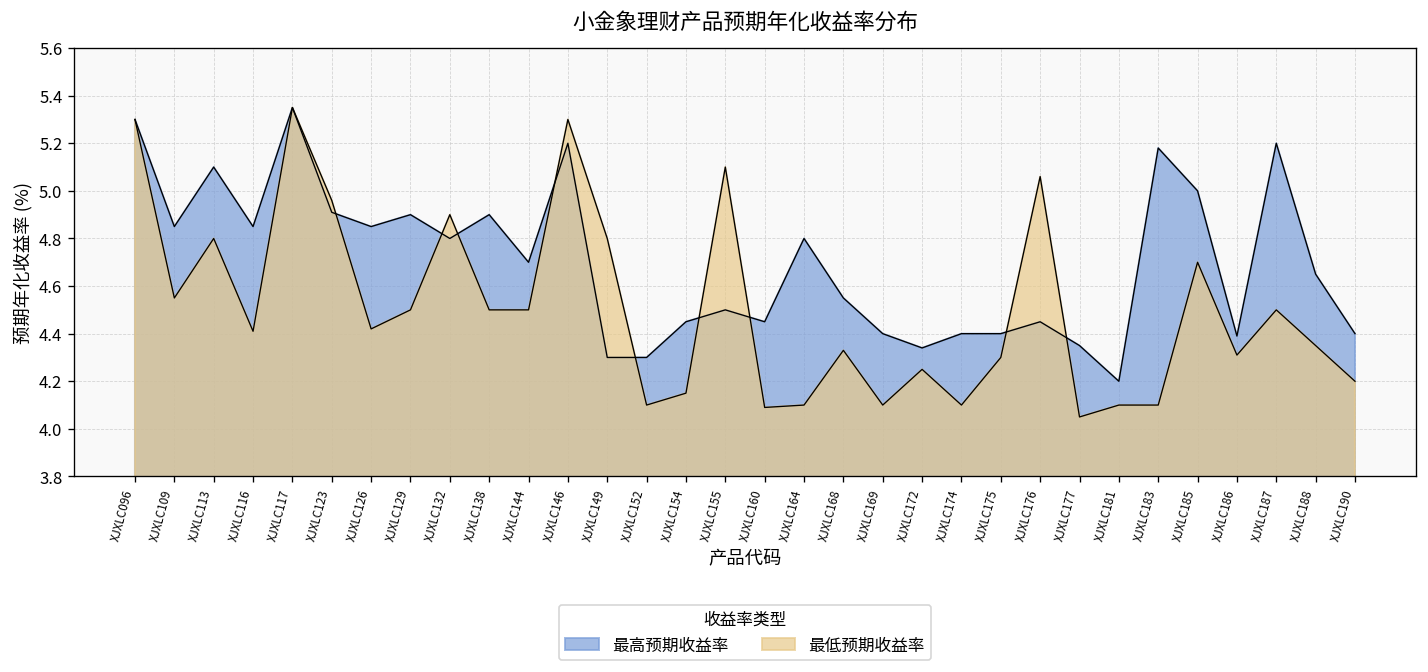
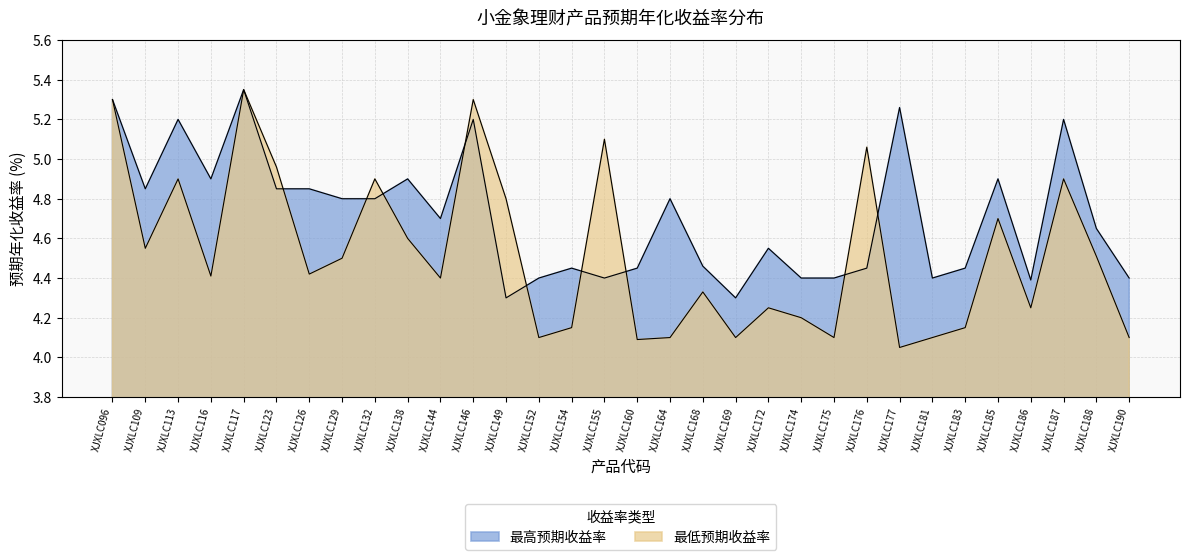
最高预期收益率, XJXLC113: 5.1 -> 5.2
最低预期收益率, XJXLC113: 4.8 -> 4.9
最高预期收益率, XJXLC116: 4.85 -> 4.90
最高预期收益率, XJXLC123: 4.91 -> 4.85
最高预期收益率, XJXLC129: 4.9 -> 4.8
最低预期收益率, XJXLC138: 4.5 -> 4.6
最低预期收益率, XJXLC144: 4.5 -> 4.4
最高预期收益率, XJXLC152: 4.3 -> 4.4
最高预期收益率, XJXLC155: 4.5 -> 4.4
最高预期收益率, XJXLC168: 4.55 -> 4.46
最高预期收益率, XJXLC169: 4.4 -> 4.3
最高预期收益率, XJXLC172: 4.34 -> 4.55
最低预期收益率, XJXLC174: 4.1 -> 4.2
最低预期收益率, XJXLC175: 4.3 -> 4.1
最高预期收益率, XJXLC177: 4.35 -> 5.26
最高预期收益率, XJXLC181: 4.2 -> 4.4
最高预期收益率, XJXLC183: 5.18 -> 4.45
最低预期收益率, XJXLC183: 4.10 -> 4.15
最高预期收益率, XJXLC185: 5.0 -> 4.9
最低预期收益率, XJXLC186: 4.31 -> 4.25
最低预期收益率, XJXLC187: 4.5 -> 4.9
最低预期收益率, XJXLC188: 4.35 -> 4.51
最低预期收益率, XJXLC190: 4.2 -> 4.1
